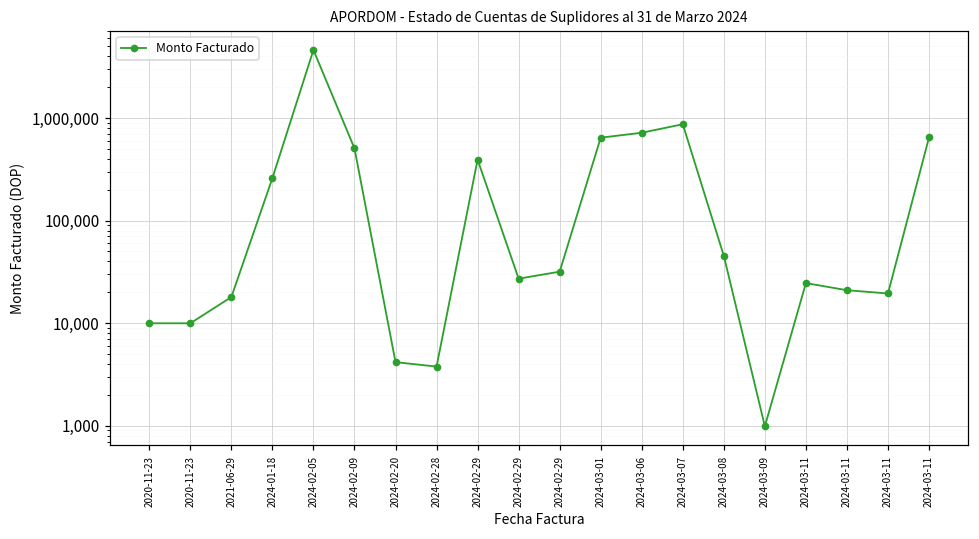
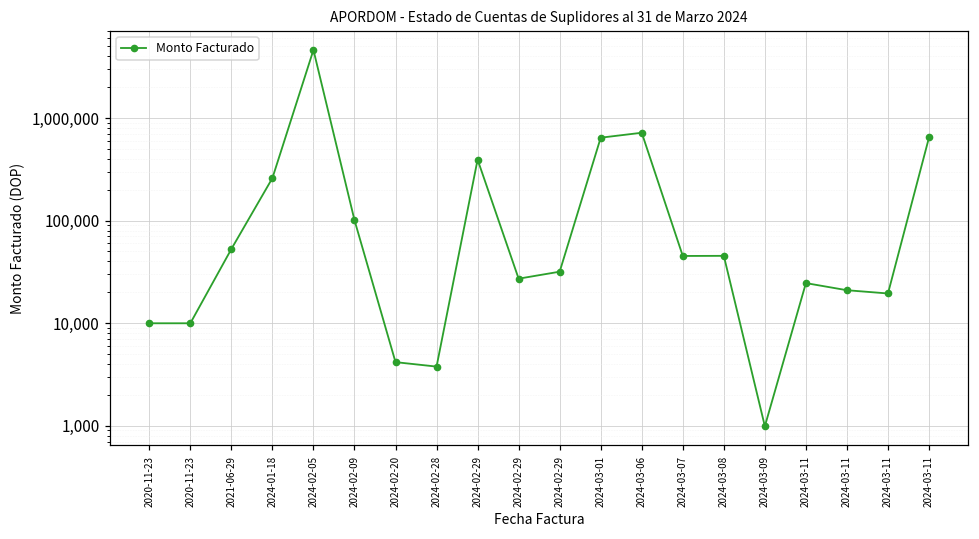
2021-06-29: 18,000 -> 50,000
2024-02-09: 500,000 -> 100,000
2024-03-07: 900,000 -> 50,000
